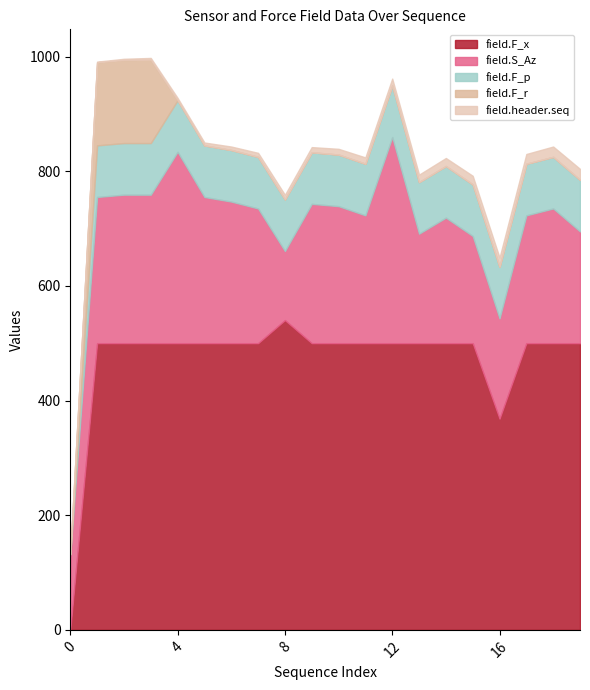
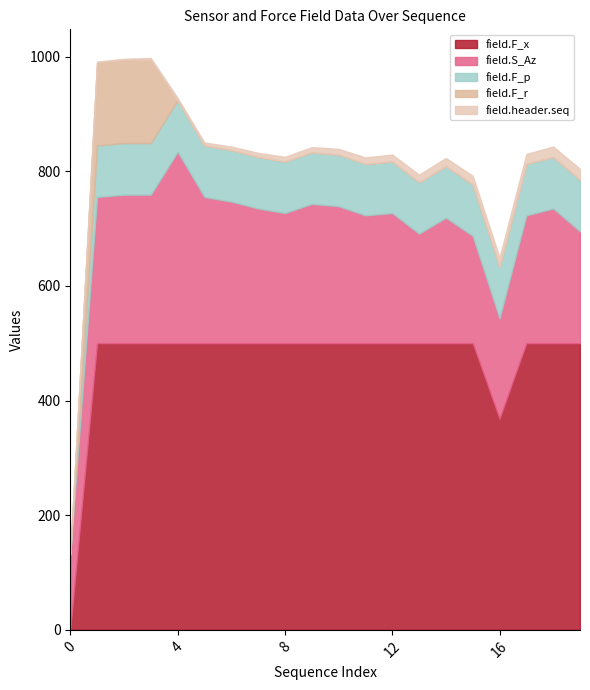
field.F_x, 8: 540 -> 500
field.S_Az, 8: 120 -> 230
field.S_Az, 12: 360 -> 230
